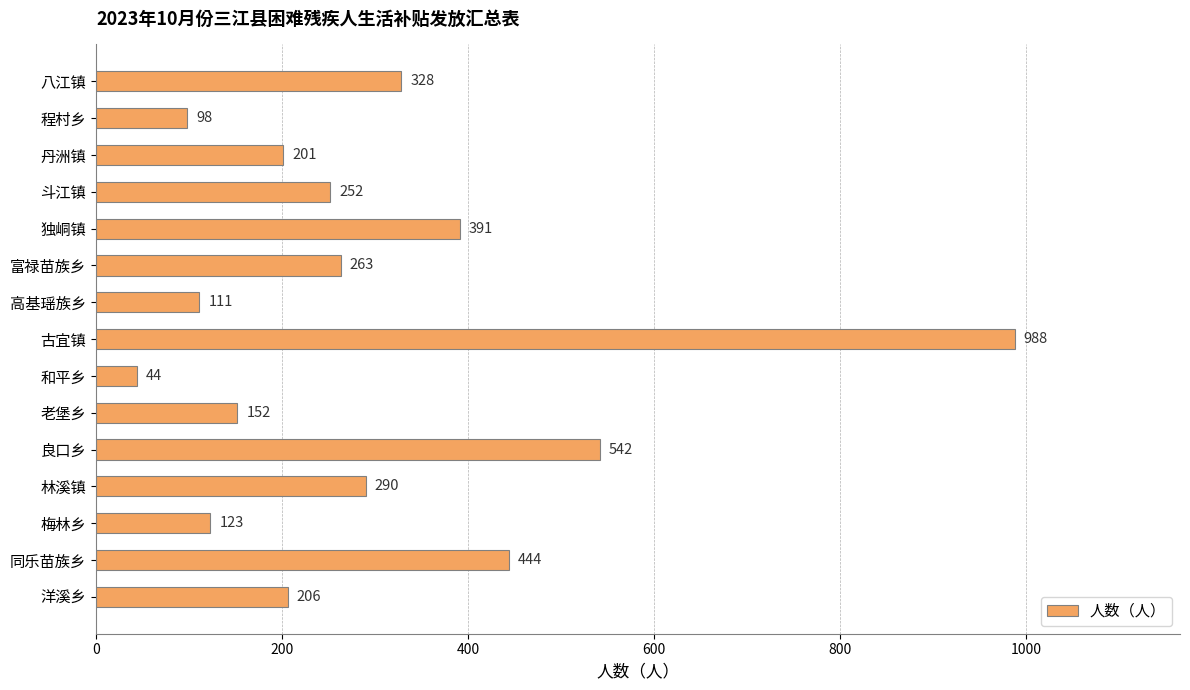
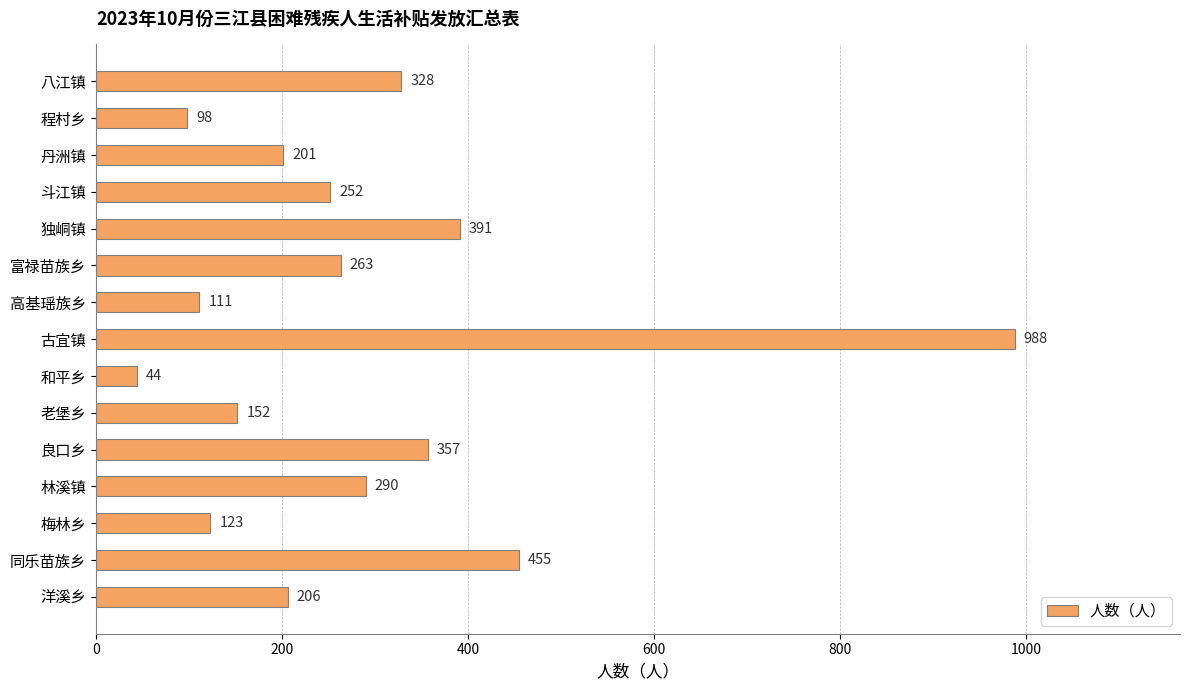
良口乡: 542 -> 357
同乐苗族乡: 444 -> 455
